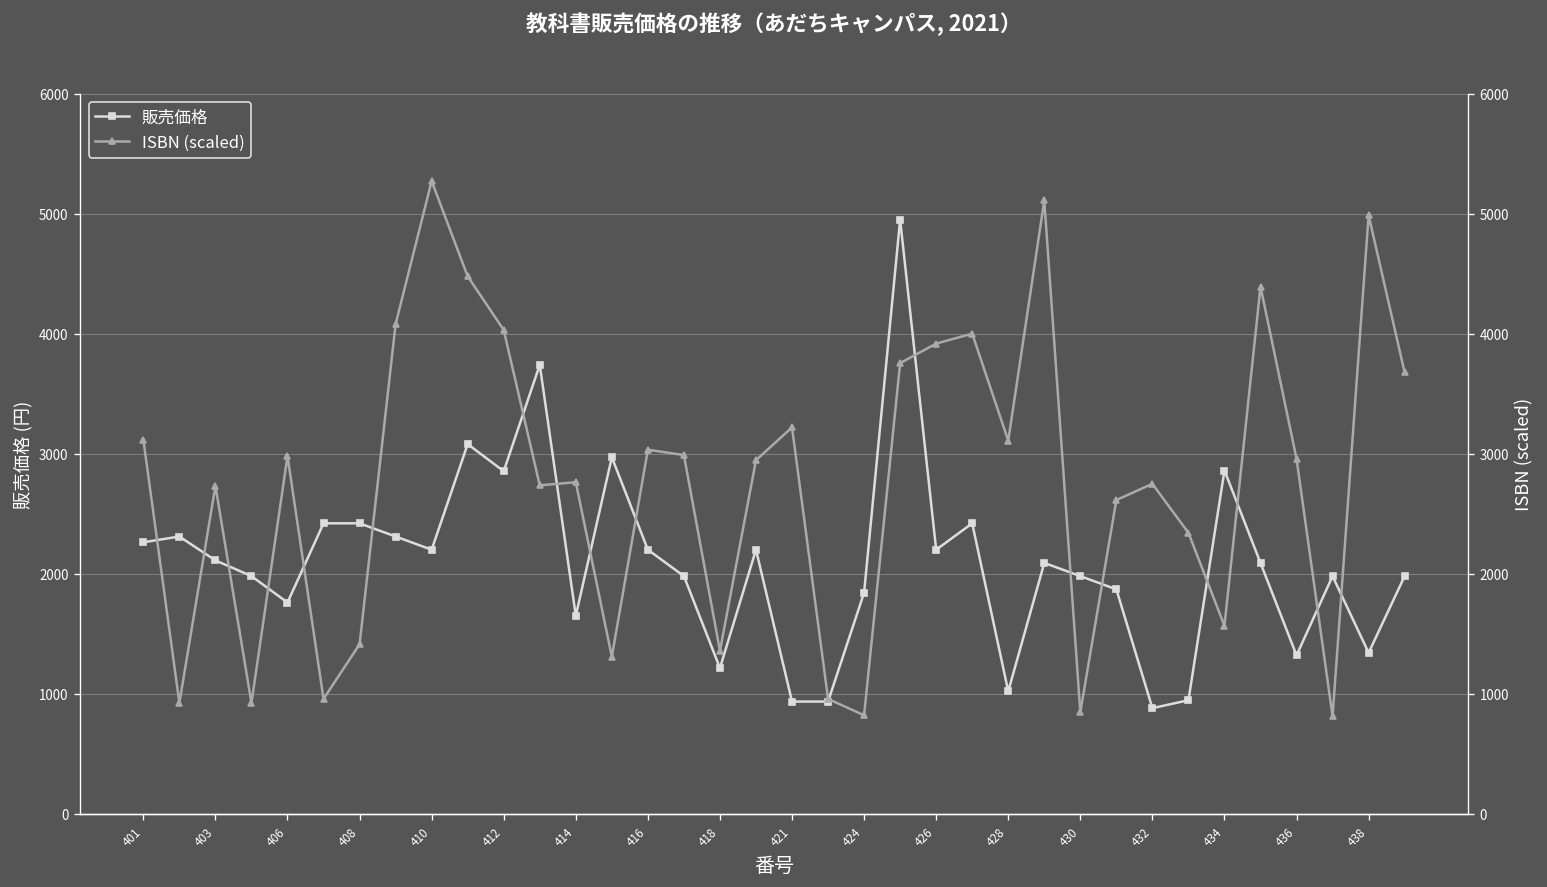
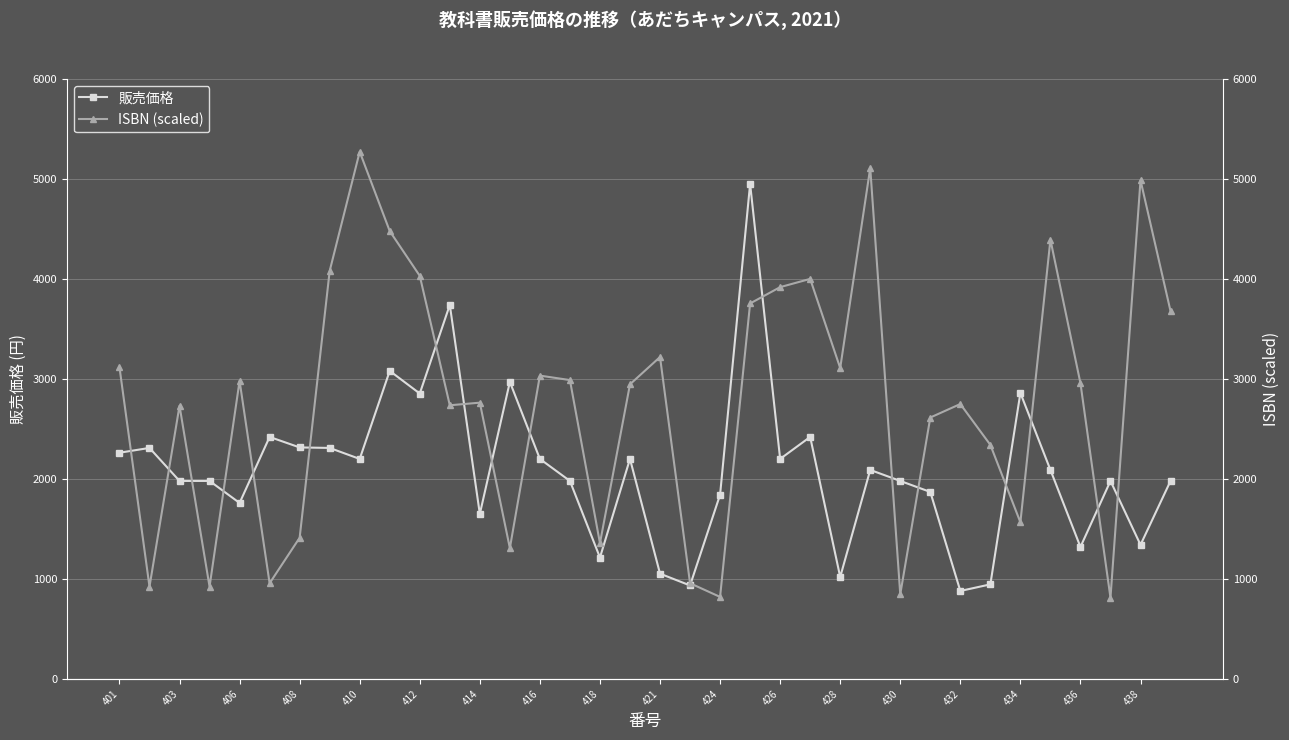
販売価格, 403: 2110 -> 1980
販売価格, 408: 2420 -> 2320
販売価格, 421: 940 -> 1050
